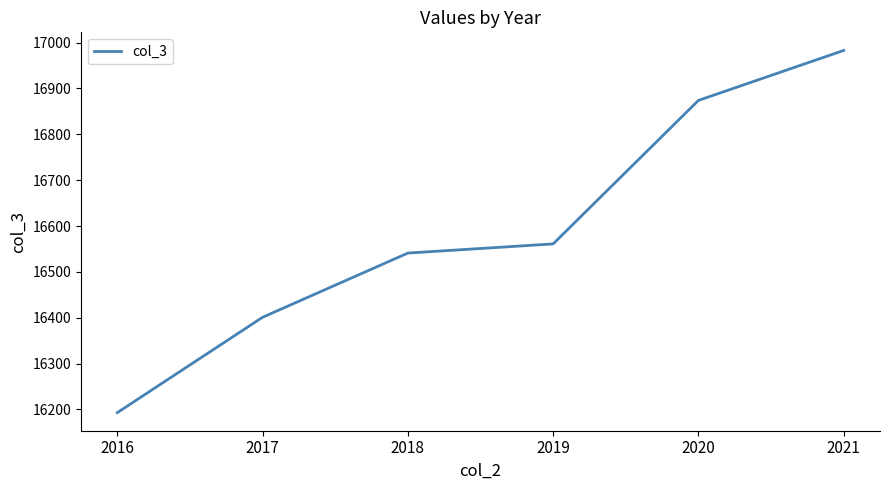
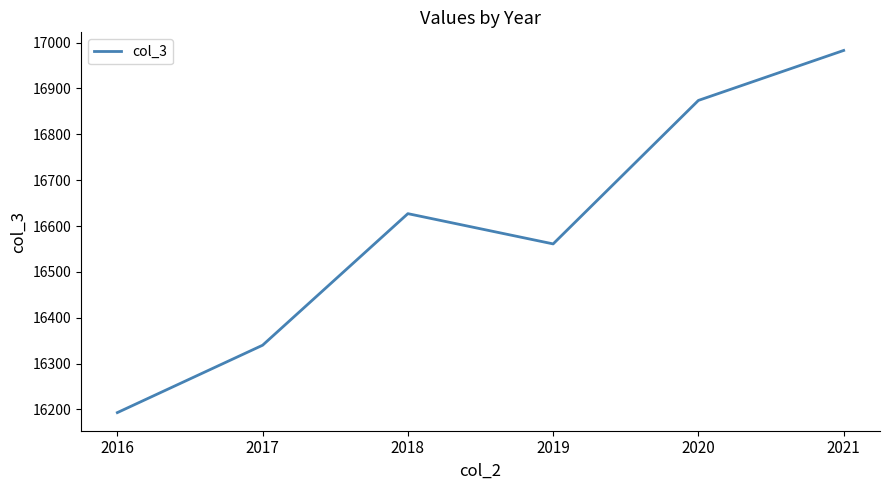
2017: 16400 -> 16340
2018: 16540 -> 16630
